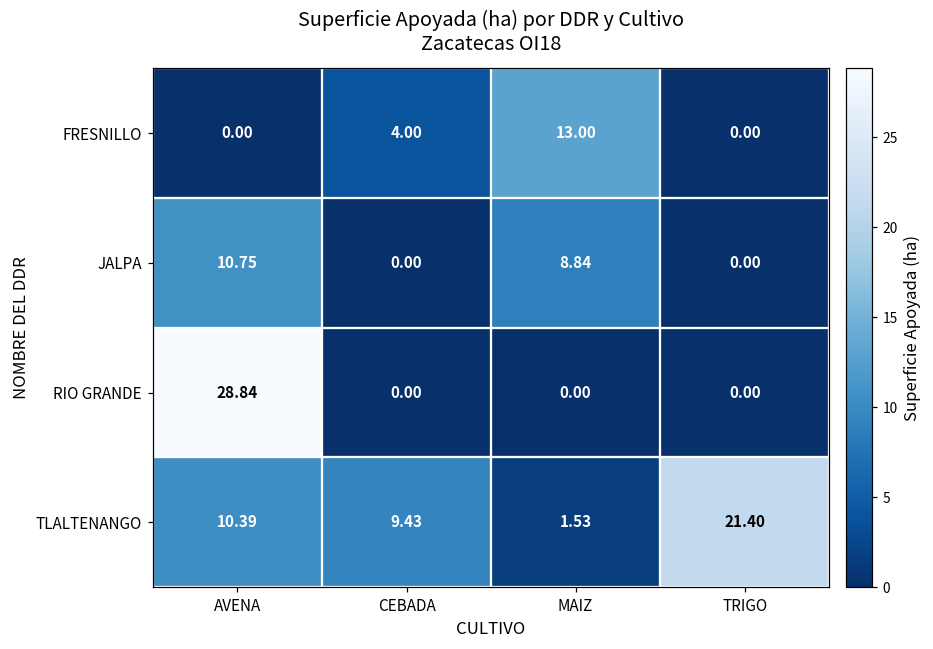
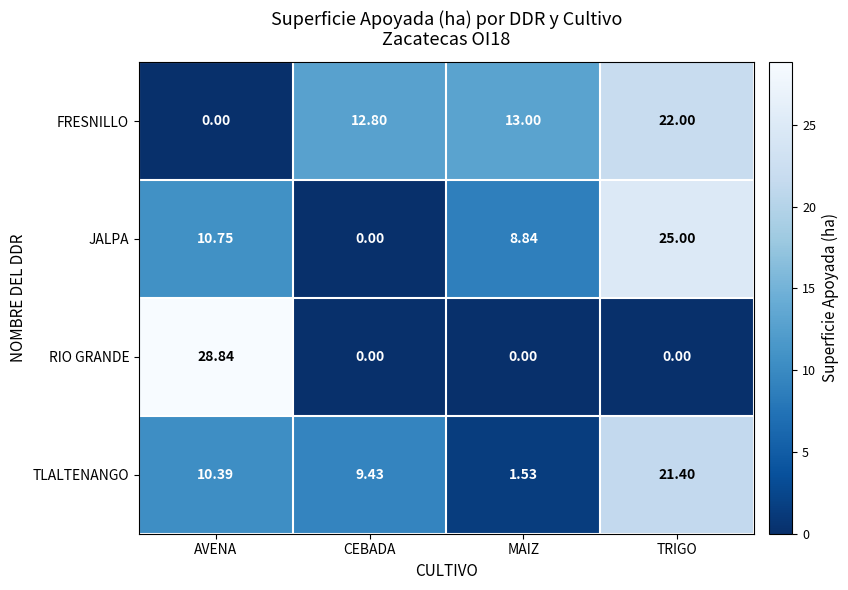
FRESNILLO, CEBADA: 4.00 -> 12.80
FRESNILLO, TRIGO: 0.00 -> 22.00
JALPA, TRIGO: 0.00 -> 25.00
